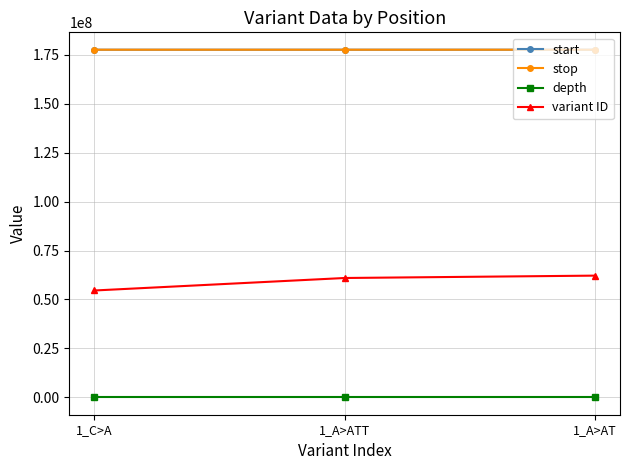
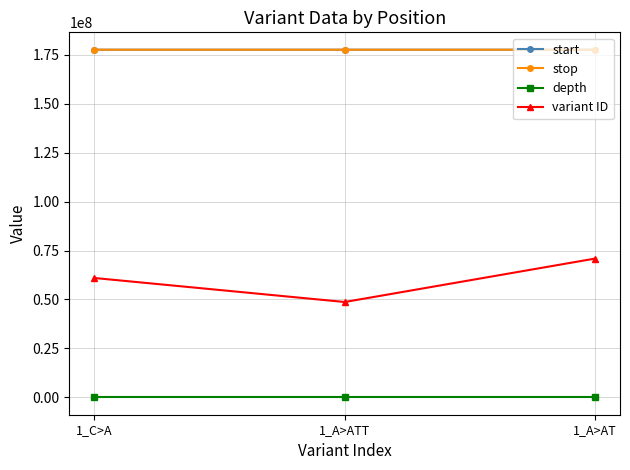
variant ID, 1_C>A: 55000000 -> 61000000
variant ID, 1_A>ATT: 61000000 -> 49000000
variant ID, 1_A>AT: 62000000 -> 71000000
